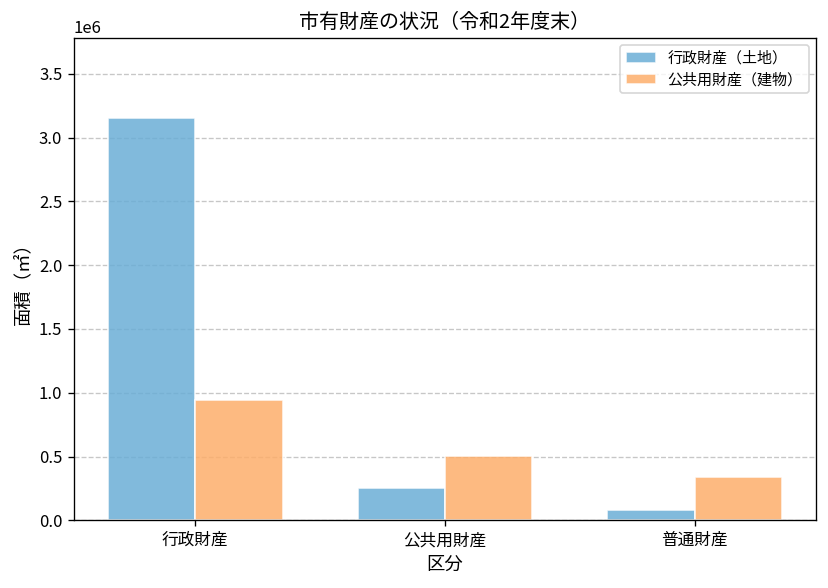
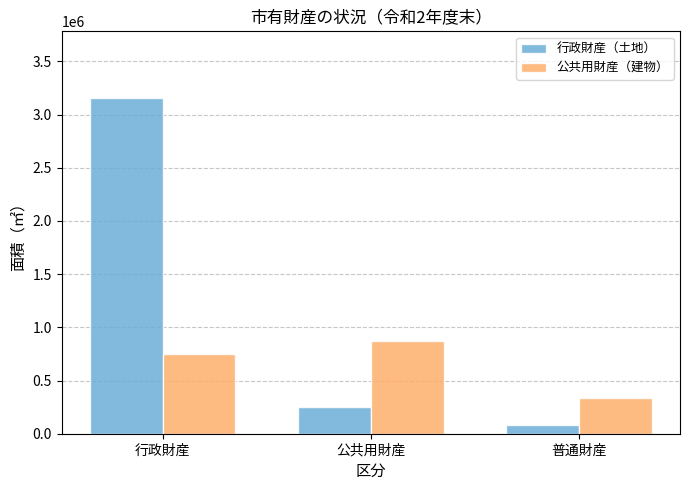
公共用財産（建物）, 行政財産: 950000 -> 750000
公共用財産（建物）, 公共用財産: 510000 -> 870000
